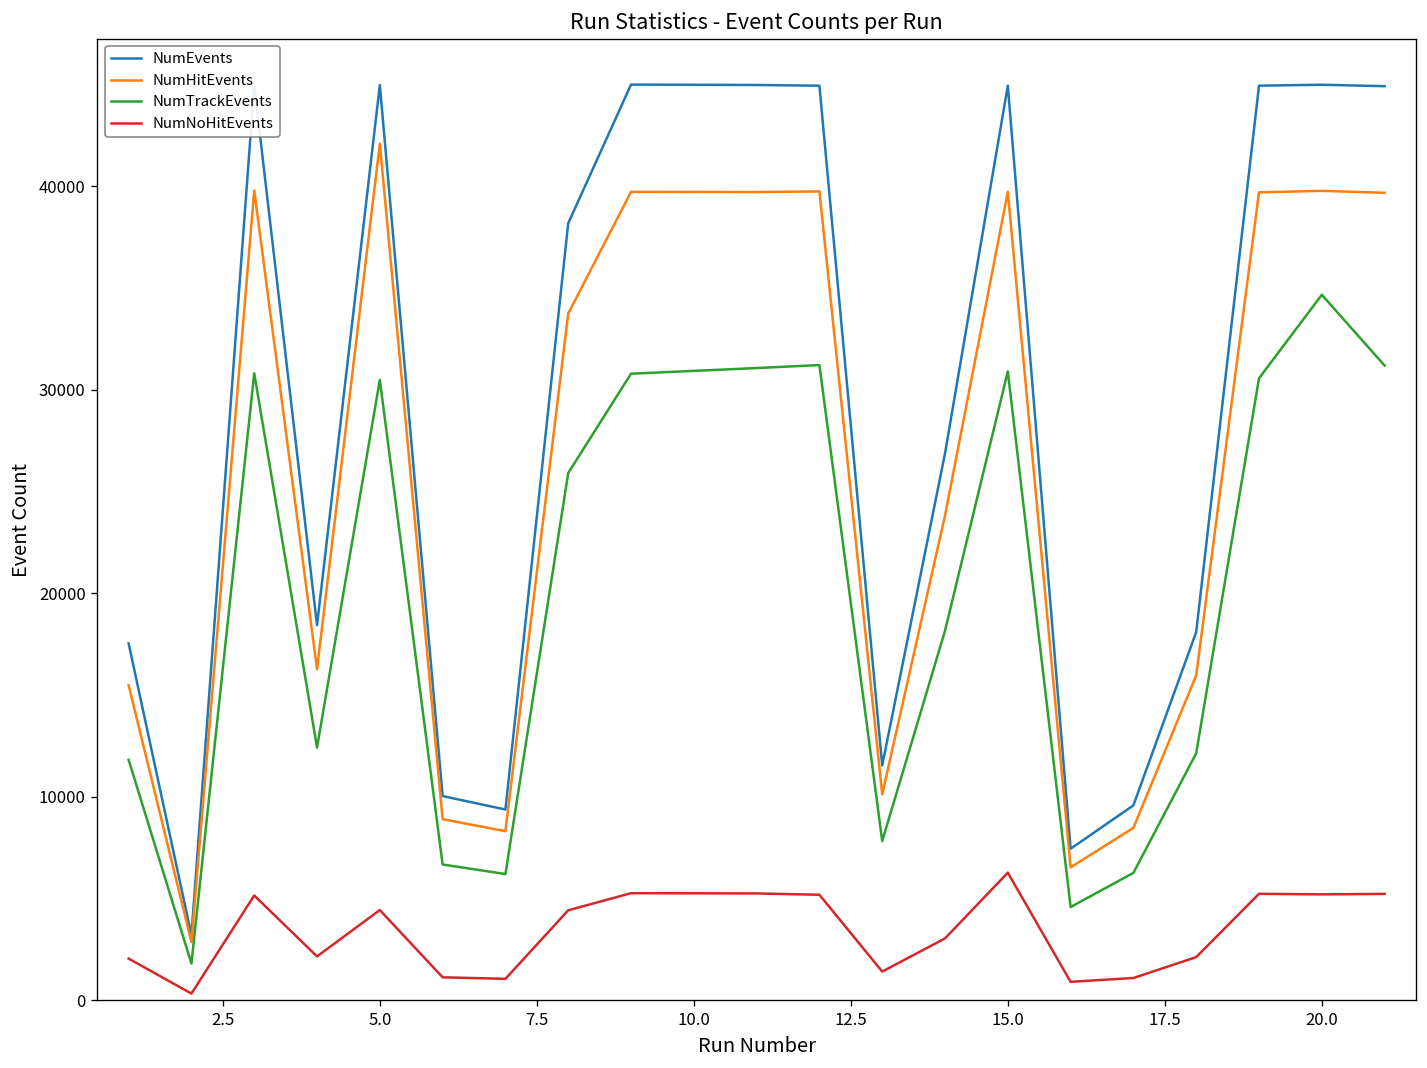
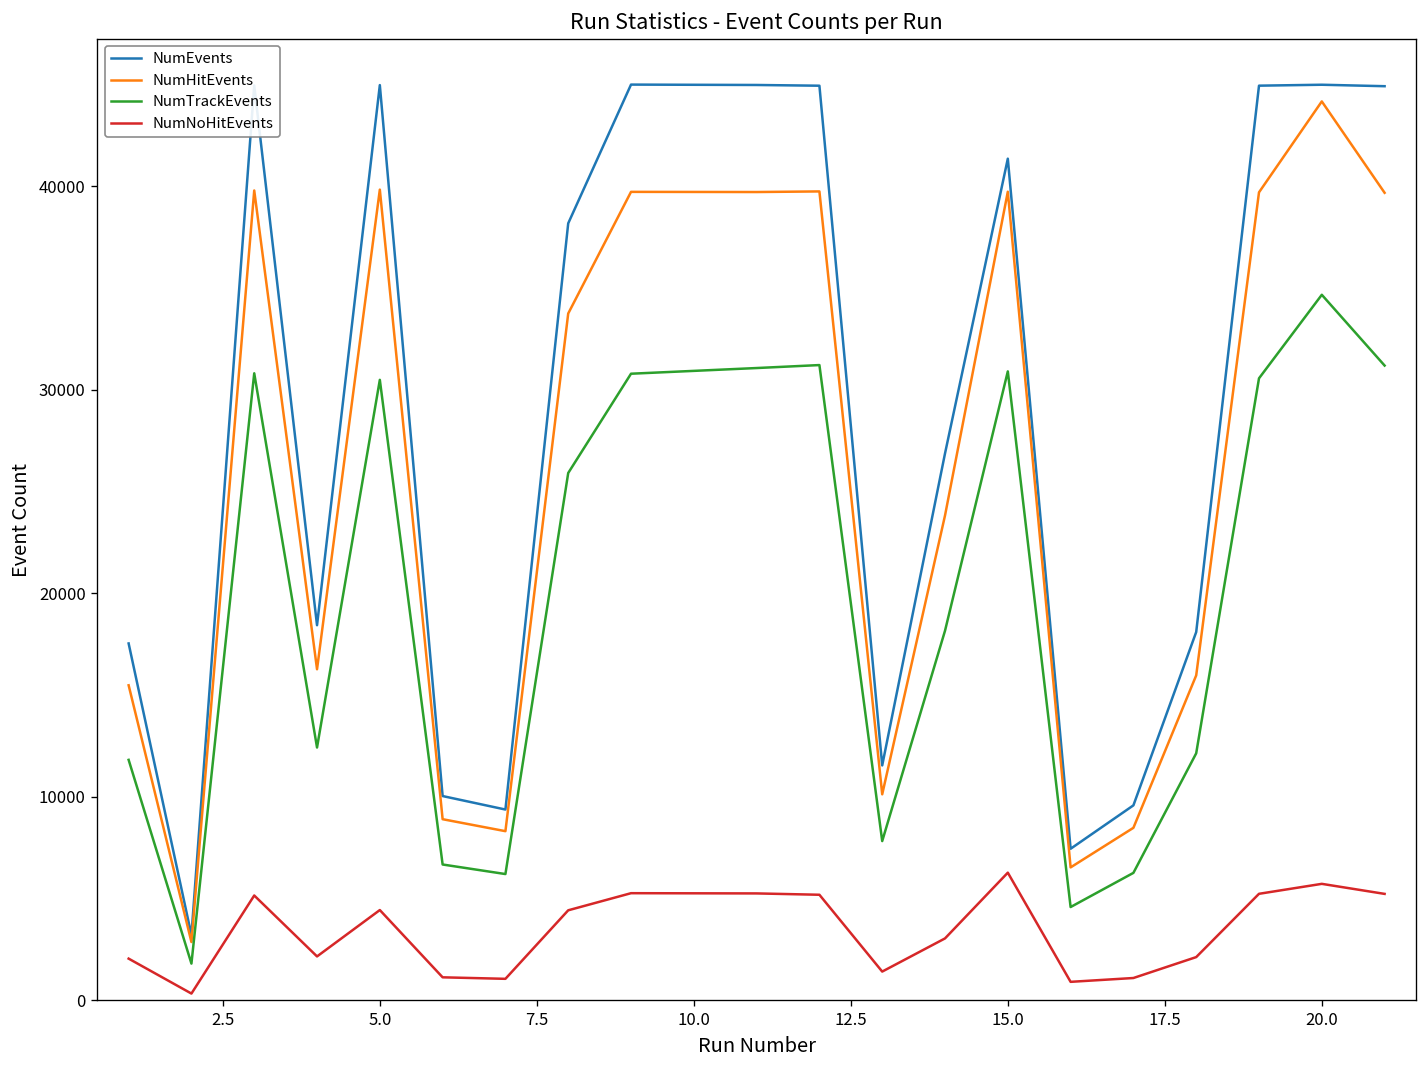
NumHitEvents, 5.0: 42100 -> 39800
NumEvents, 15.0: 44900 -> 41300
NumHitEvents, 20.0: 39800 -> 44200
NumNoHitEvents, 20.0: 5200 -> 5700
